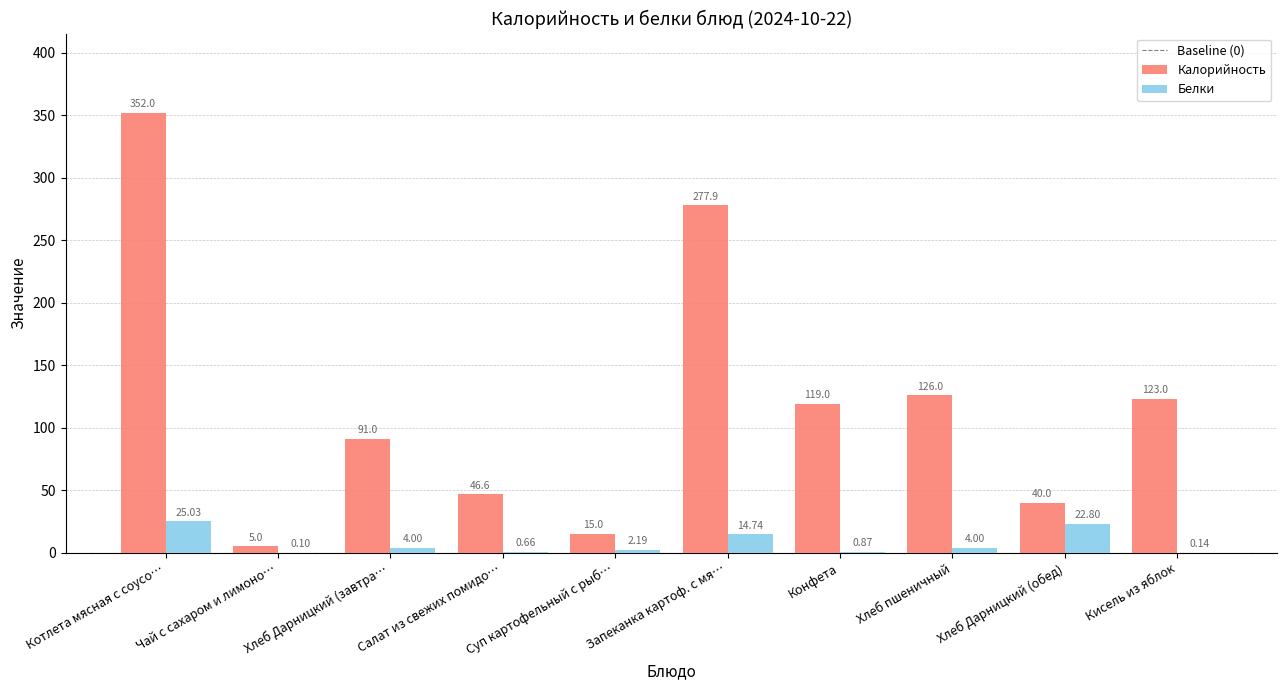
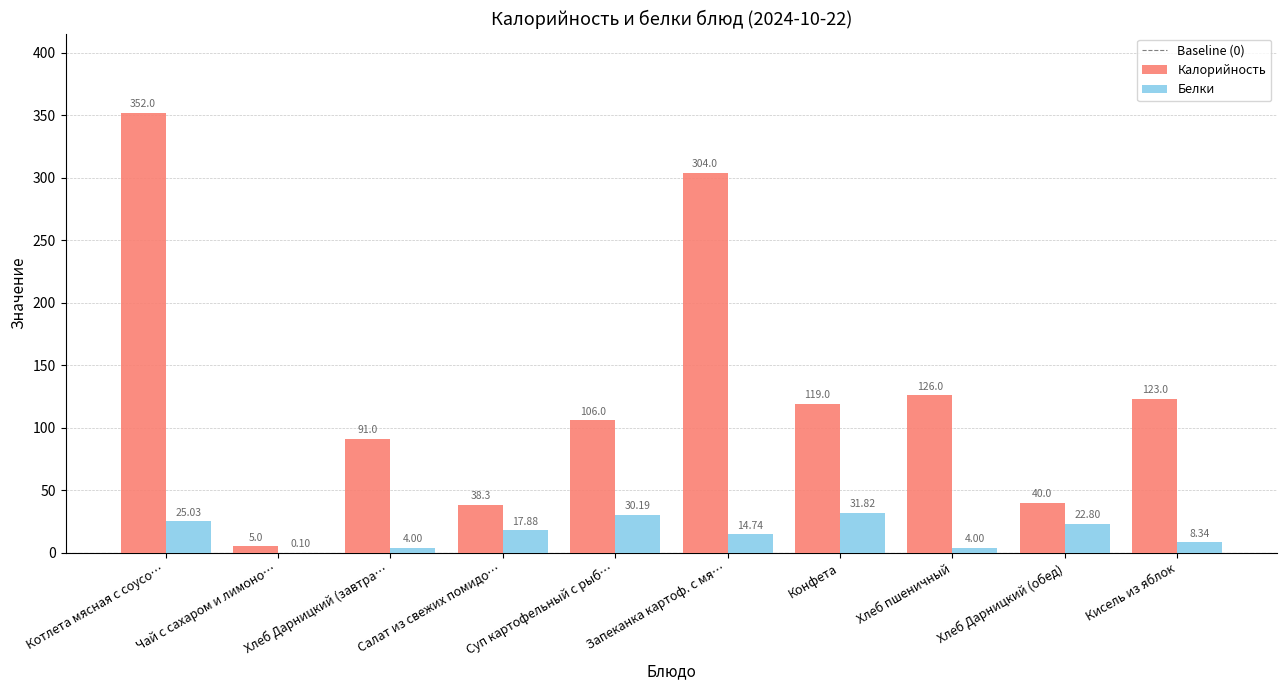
Калорийность, Салат из свежих помидо…: 46.6 -> 38.3
Белки, Салат из свежих помидо…: 0.66 -> 17.88
Калорийность, Суп картофельный с рыб…: 15.0 -> 106.0
Белки, Суп картофельный с рыб…: 2.19 -> 30.19
Калорийность, Запеканка картоф. с мя…: 277.9 -> 304.0
Белки, Конфета: 0.87 -> 31.82
Белки, Кисель из яблок: 0.14 -> 8.34
